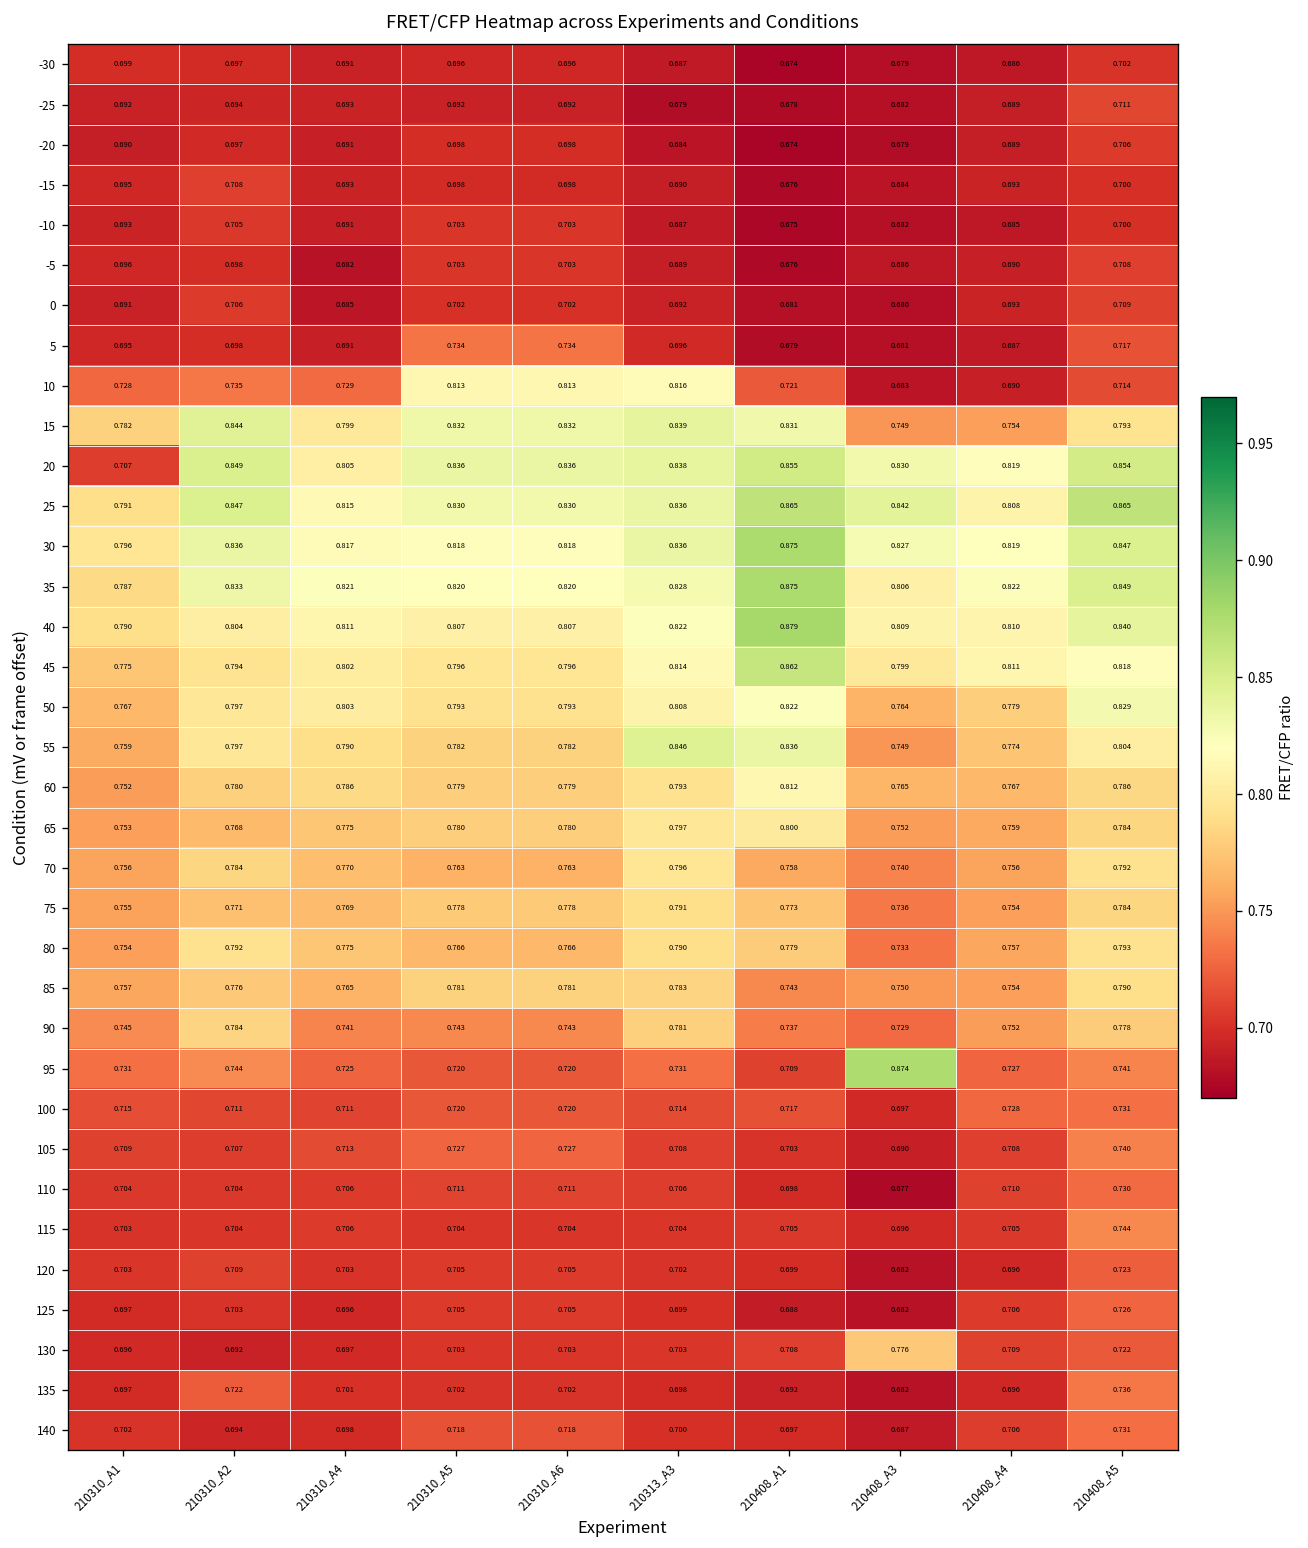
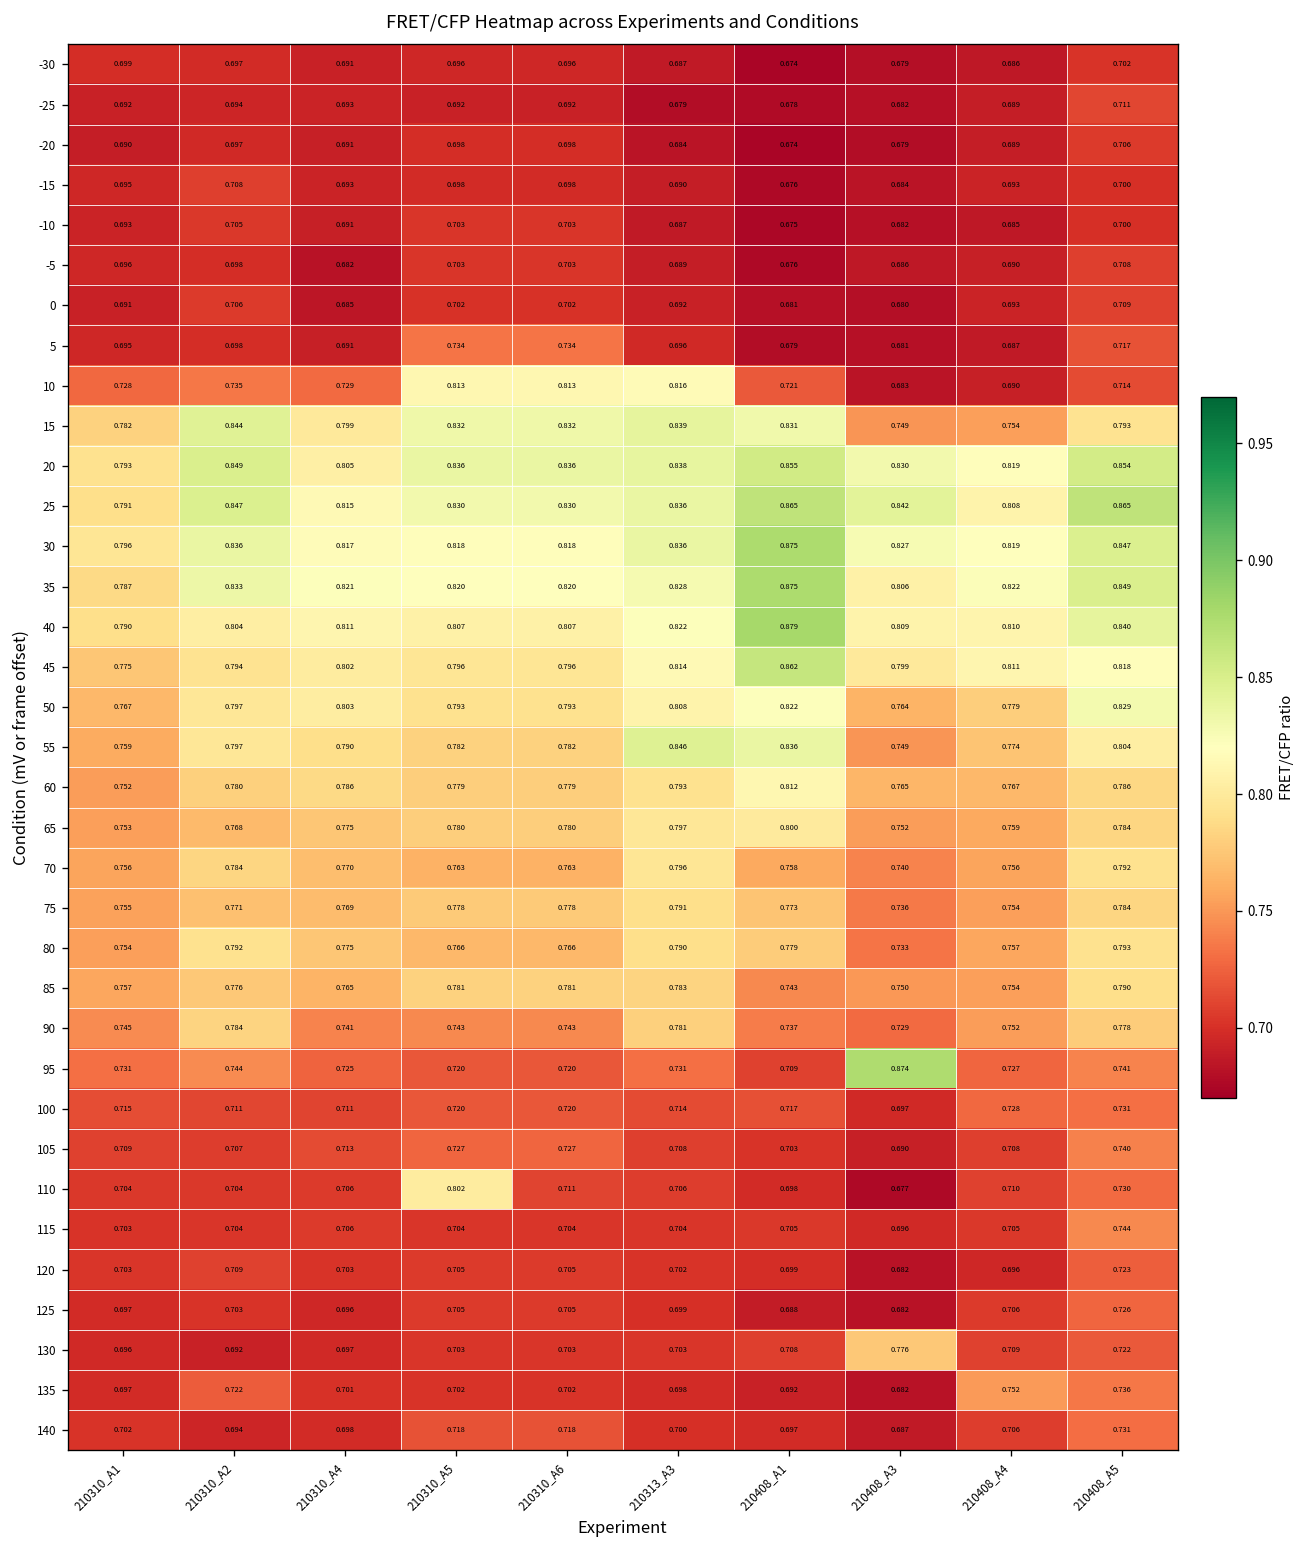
20, 210310_A1: 0.707 -> 0.793
110, 210310_A5: 0.711 -> 0.802
135, 210408_A4: 0.696 -> 0.752
